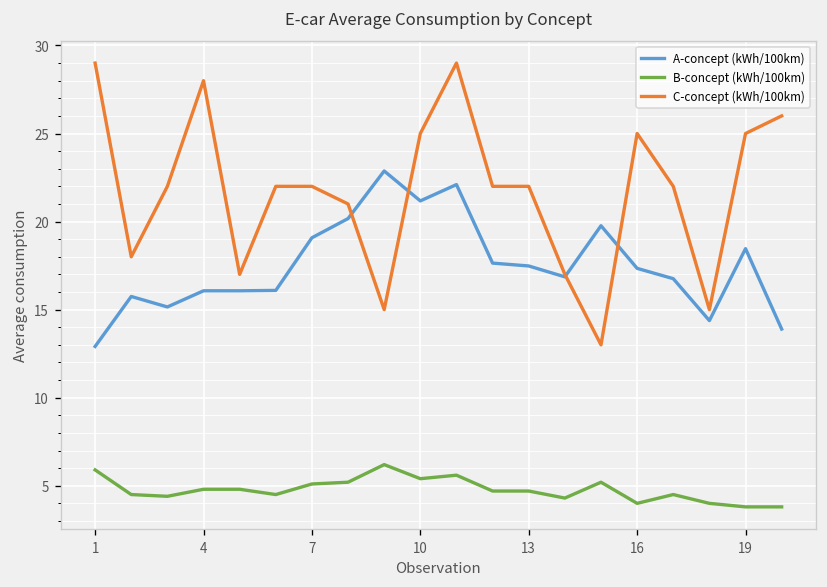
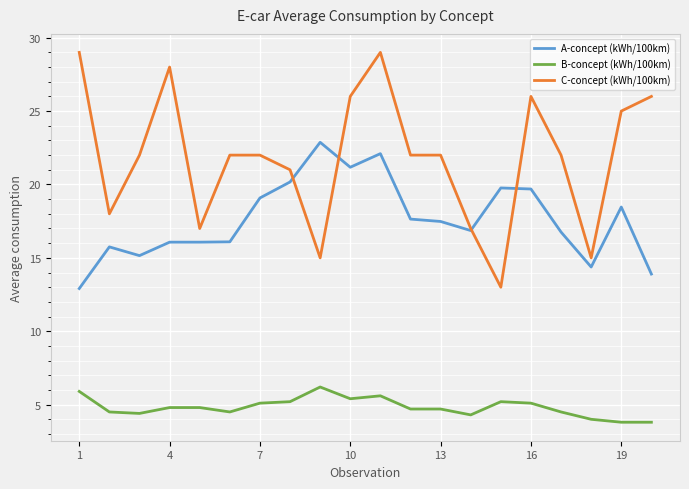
C-concept (kWh/100km), 10: 25 -> 26
A-concept (kWh/100km), 16: 17.3 -> 19.7
B-concept (kWh/100km), 16: 4.0 -> 5.1
C-concept (kWh/100km), 16: 25 -> 26
